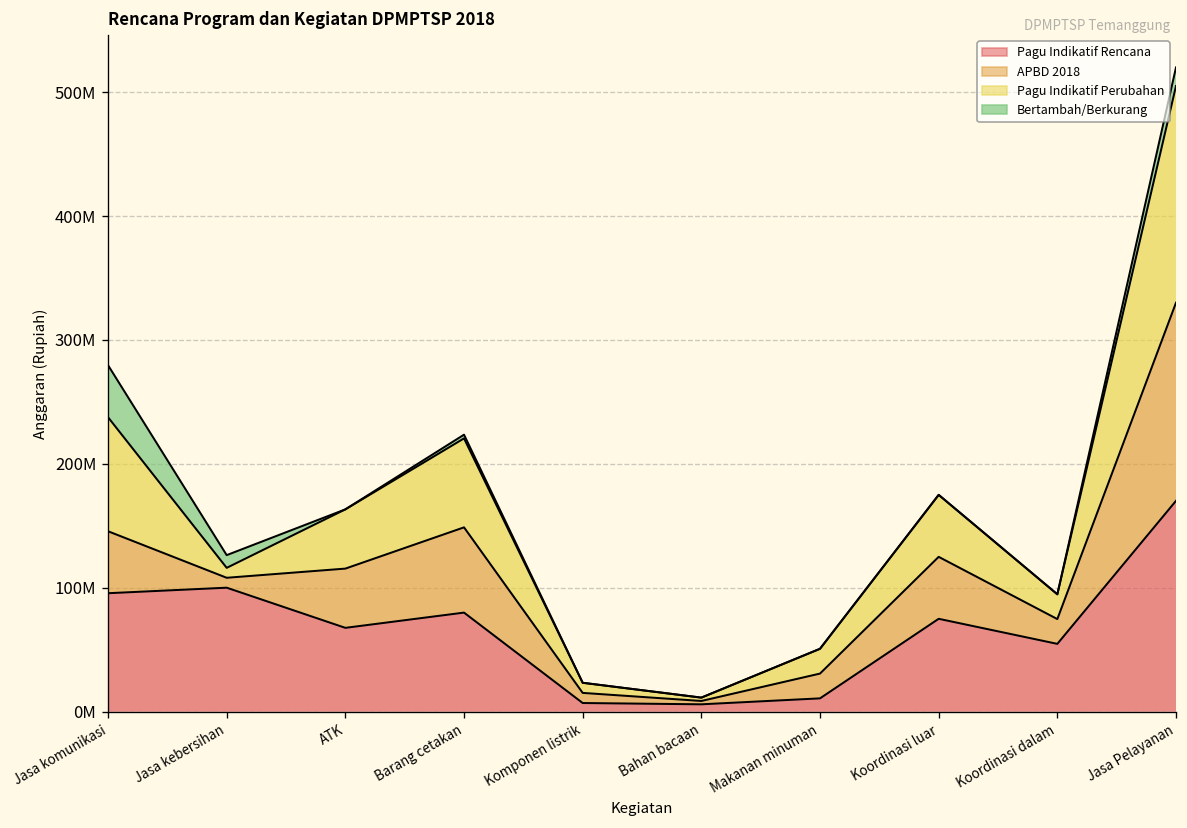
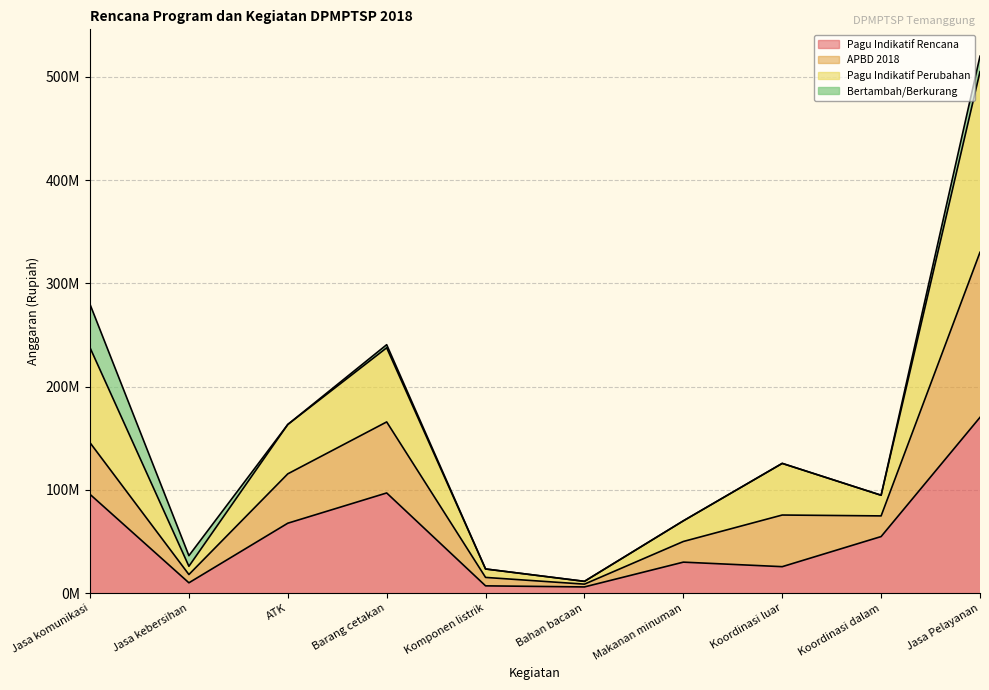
Pagu Indikatif Rencana, Jasa kebersihan: 100000000 -> 10000000
Pagu Indikatif Rencana, Barang cetakan: 80000000 -> 97000000
Pagu Indikatif Rencana, Makanan minuman: 11000000 -> 30000000
Pagu Indikatif Rencana, Koordinasi luar: 75000000 -> 26000000
